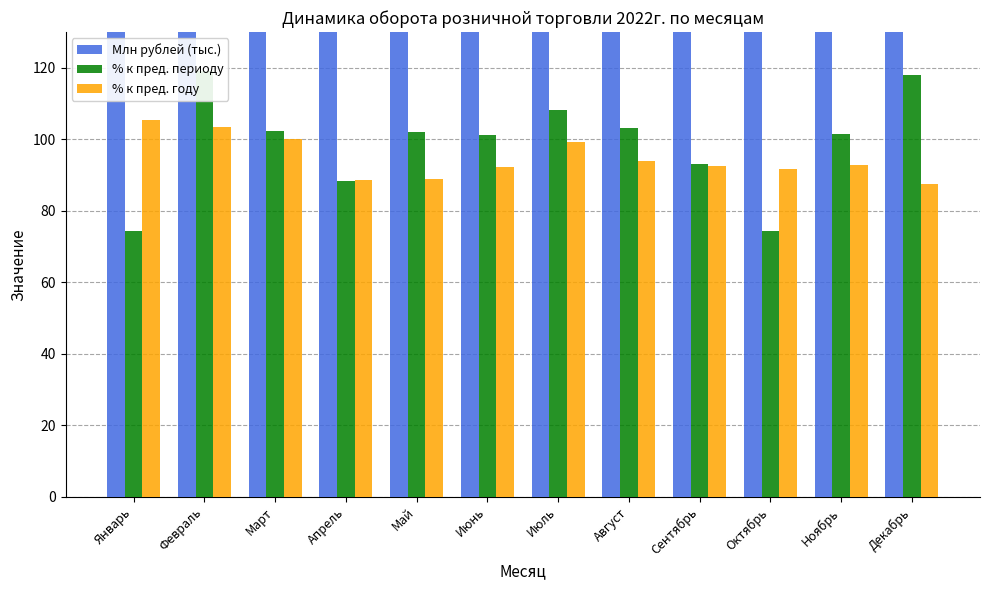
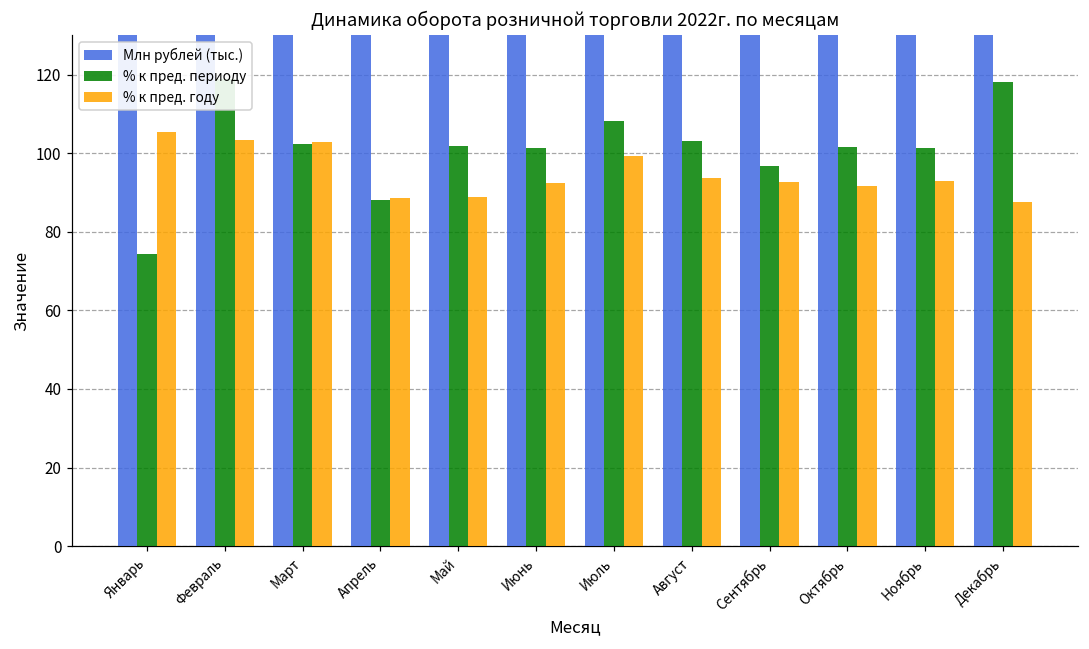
% к пред. году, Март: 100 -> 103
% к пред. периоду, Сентябрь: 93 -> 97
% к пред. периоду, Октябрь: 74 -> 102
